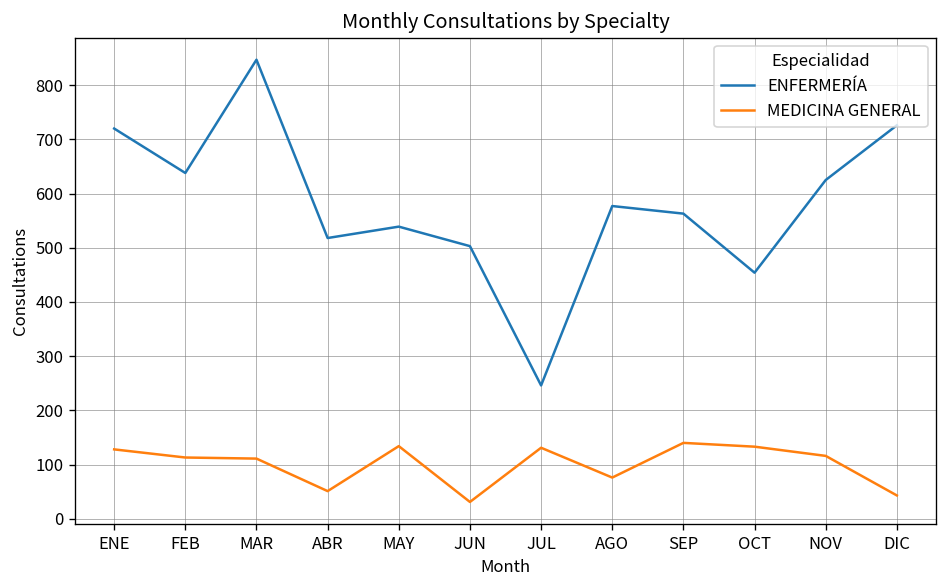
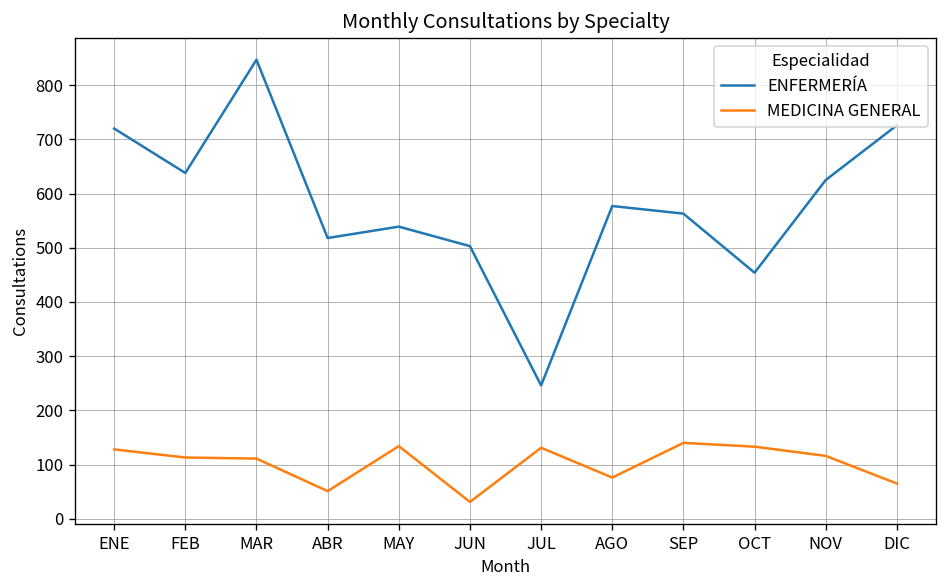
MEDICINA GENERAL, DIC: 40 -> 70
